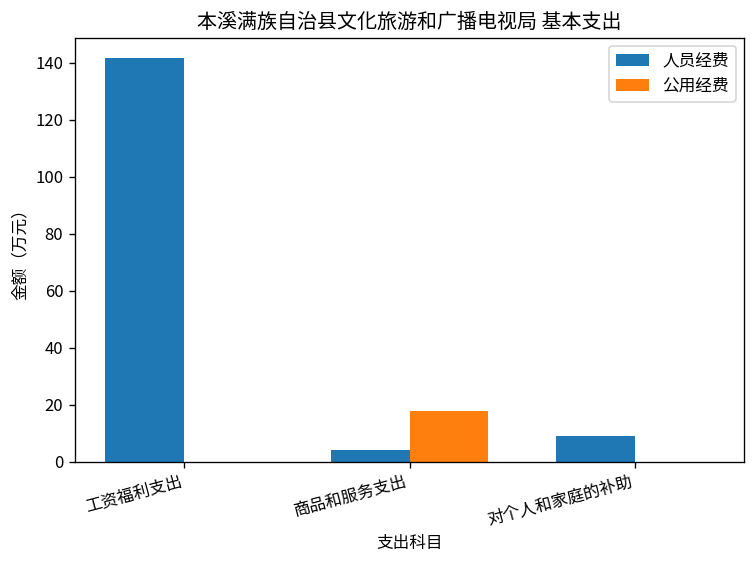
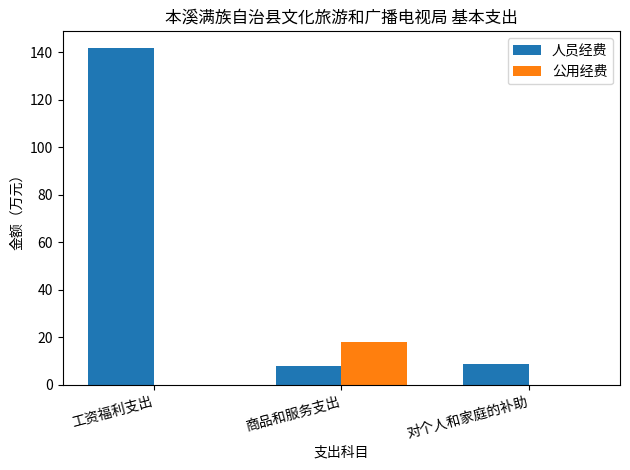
人员经费, 商品和服务支出: 4 -> 8
